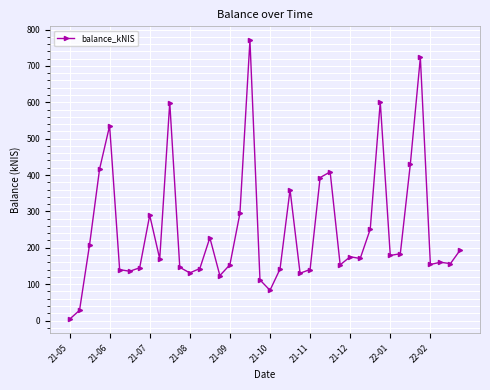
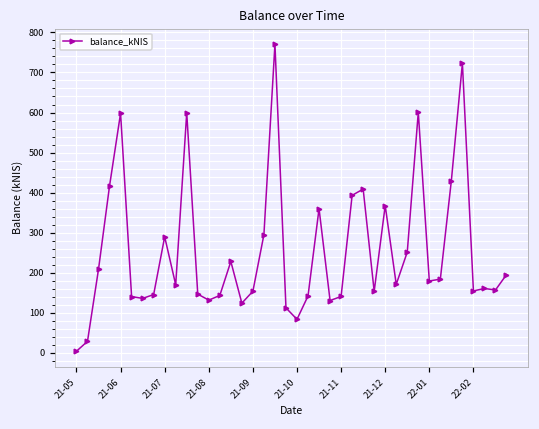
21-06: 540 -> 600
21-12: 180 -> 370
